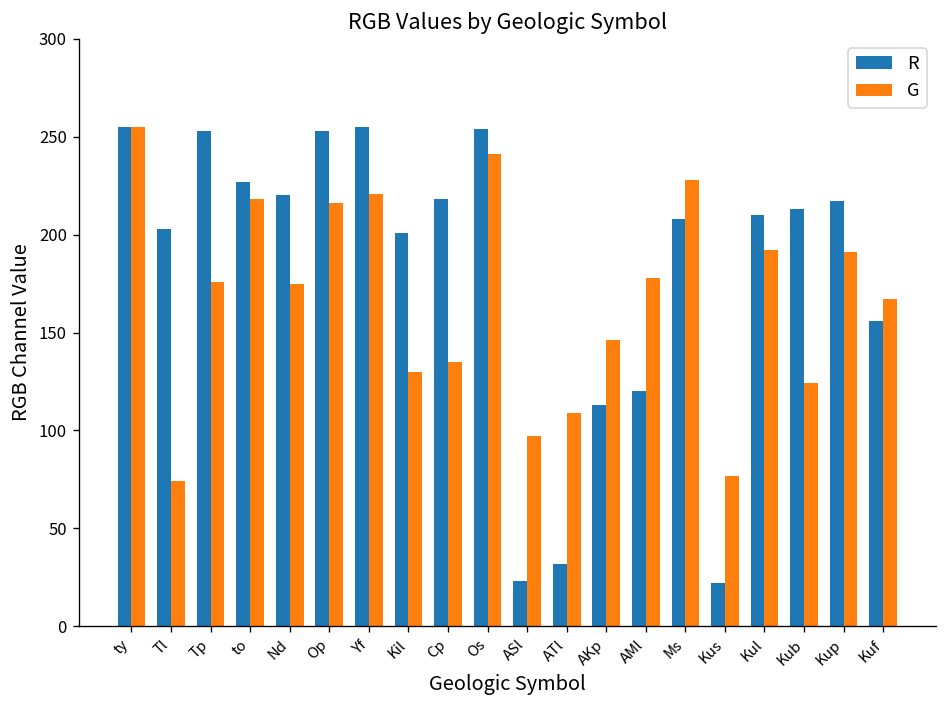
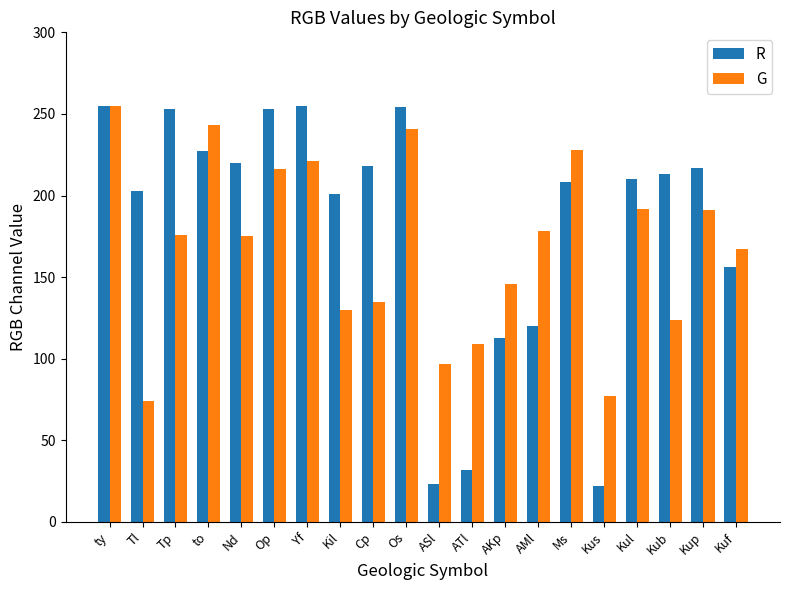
G, to: 218 -> 243
